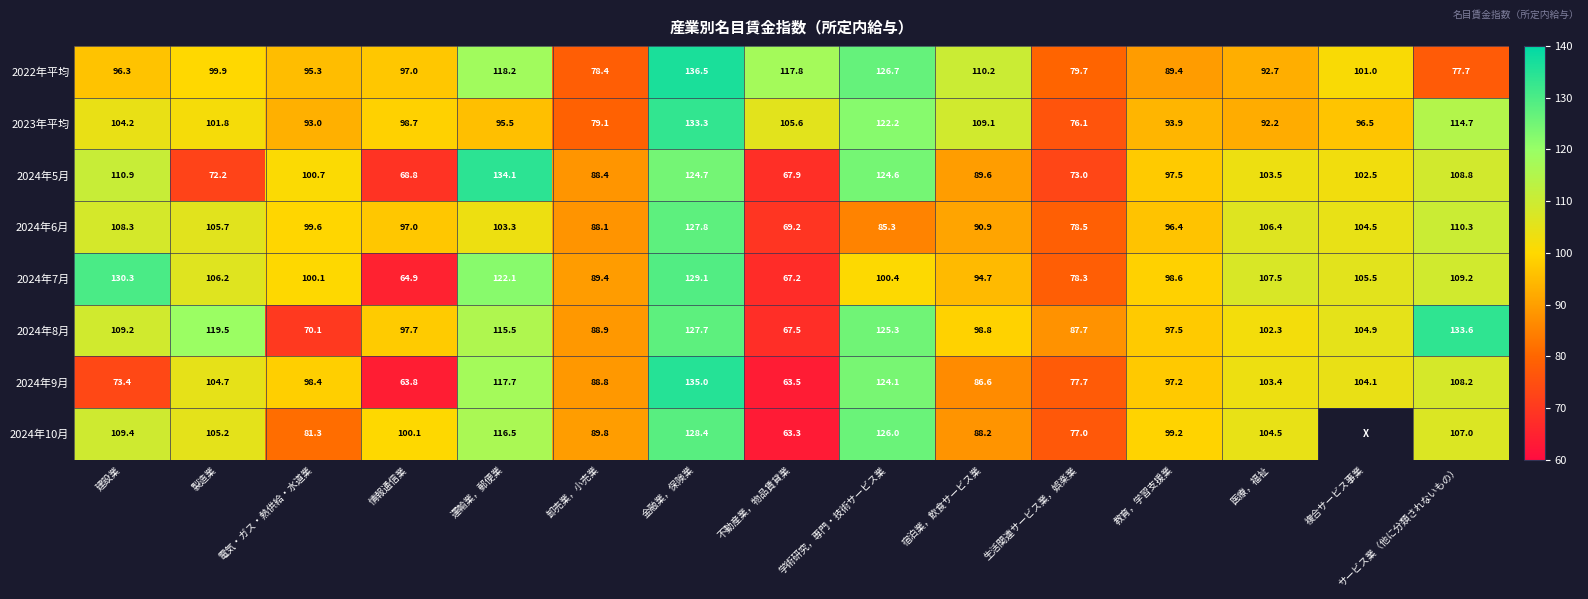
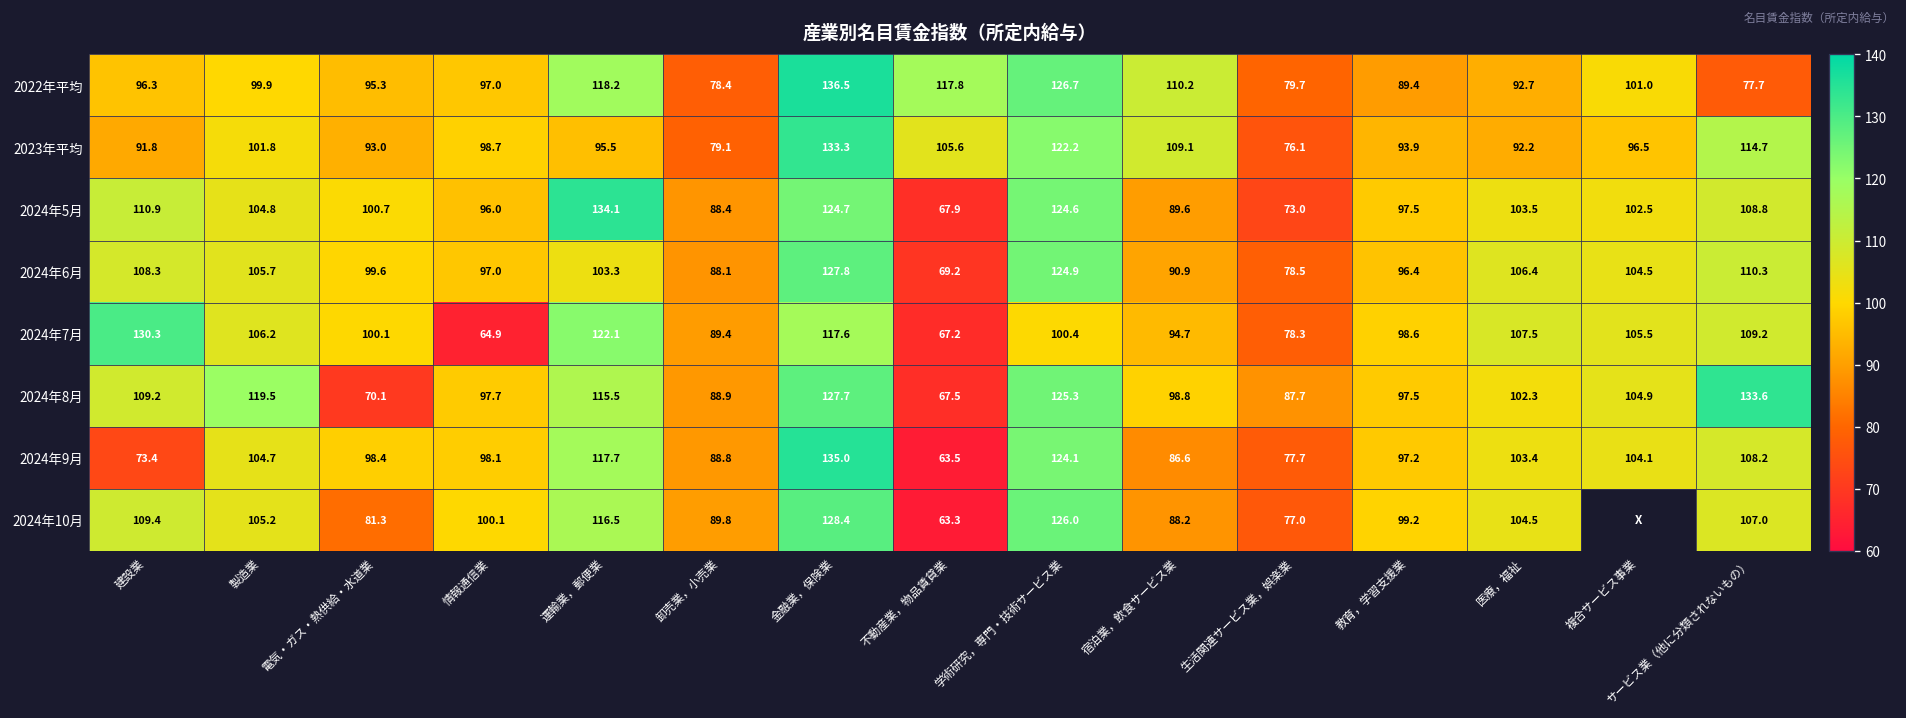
2023年平均, 建設業: 104.2 -> 91.8
2024年5月, 製造業: 72.2 -> 104.8
2024年5月, 情報通信業: 68.8 -> 96.0
2024年6月, 学術研究，専門・技術サービス業: 85.3 -> 124.9
2024年7月, 金融業，保険業: 129.1 -> 117.6
2024年9月, 情報通信業: 63.8 -> 98.1
